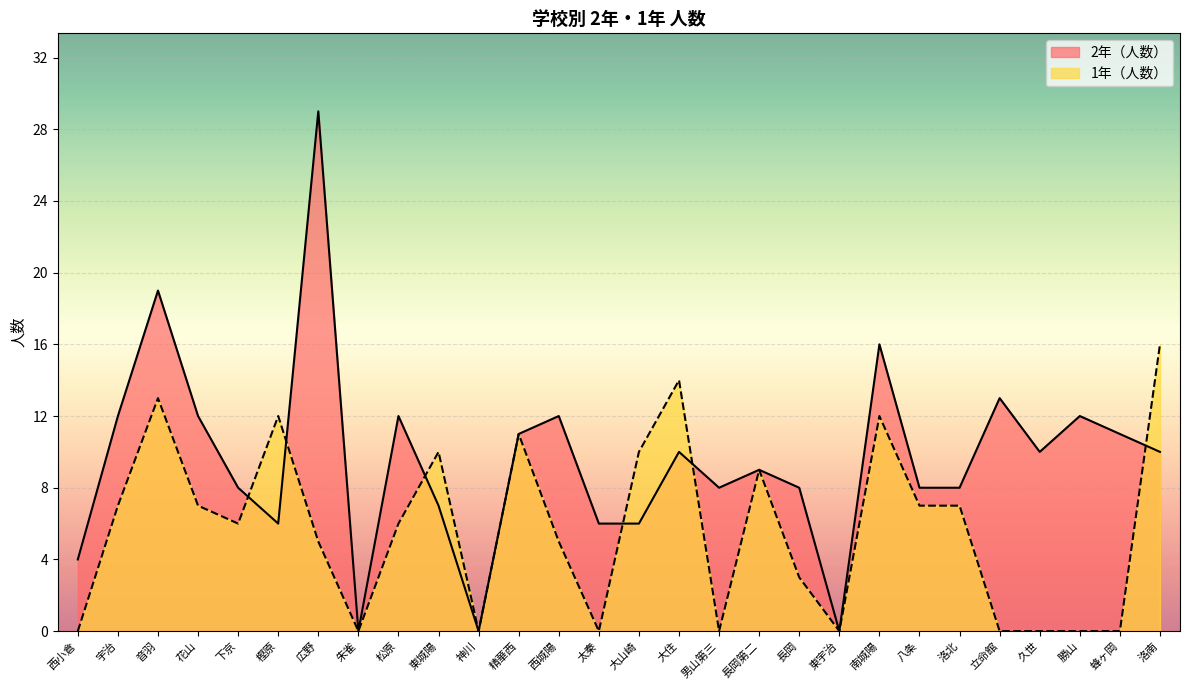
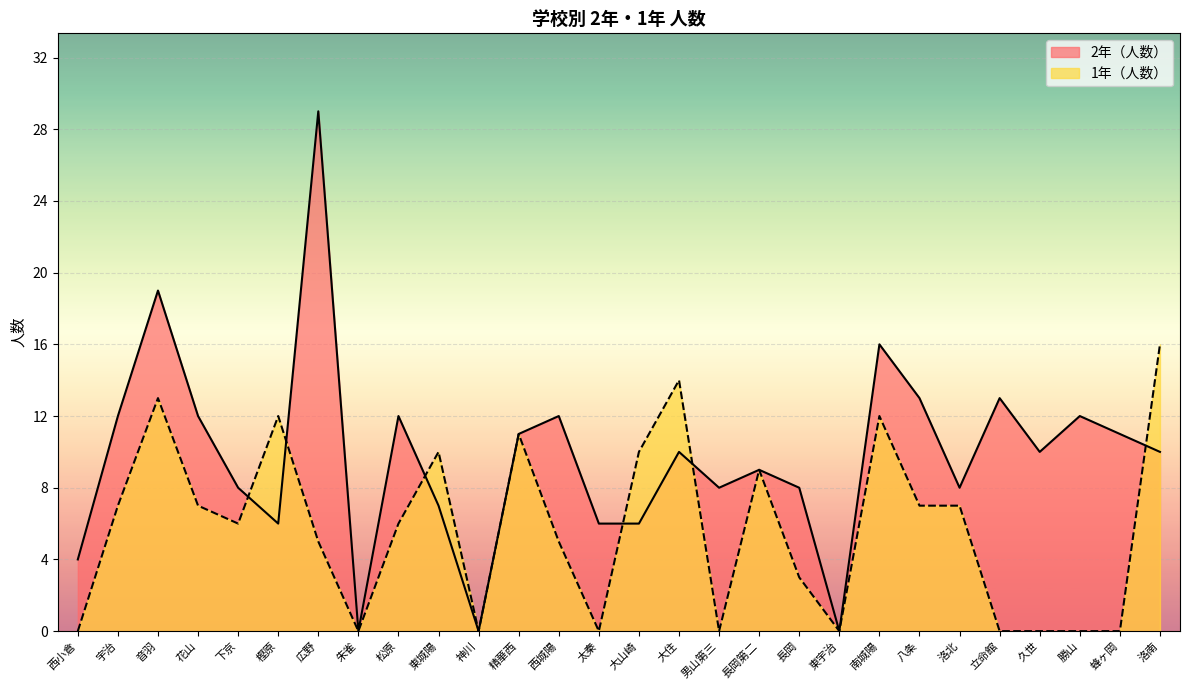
2年（人数）, 八条: 8 -> 13
